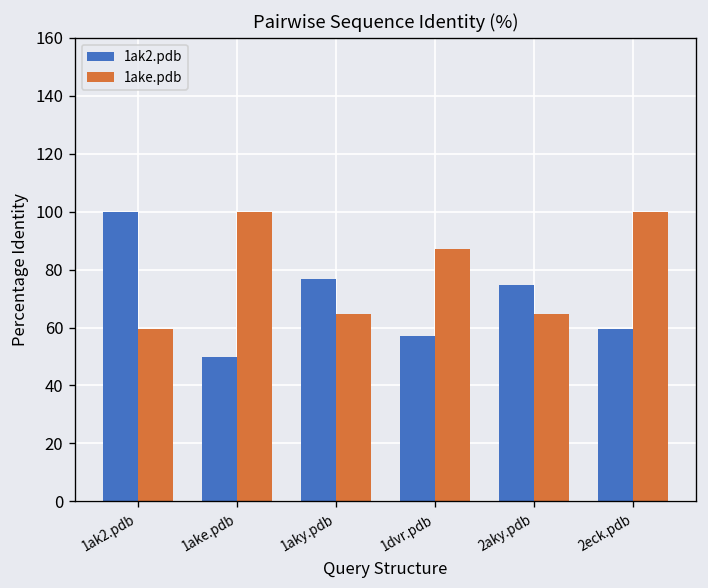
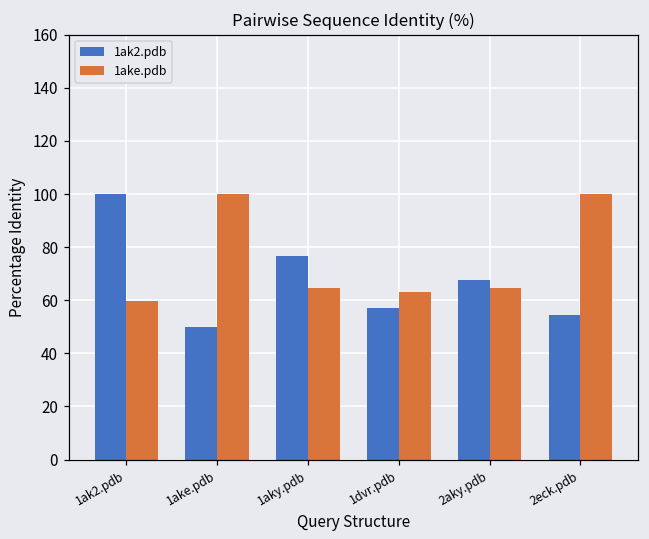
1ake.pdb, 1dvr.pdb: 87 -> 63
1ak2.pdb, 2aky.pdb: 75 -> 68
1ak2.pdb, 2eck.pdb: 60 -> 54
